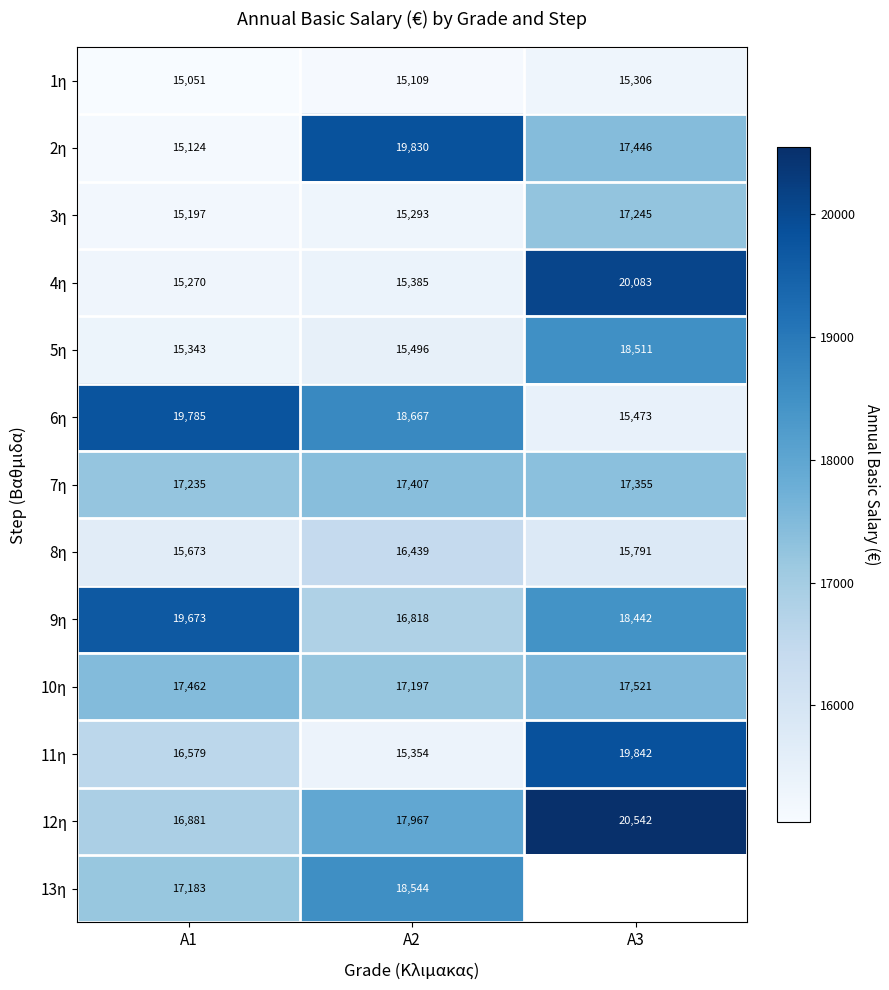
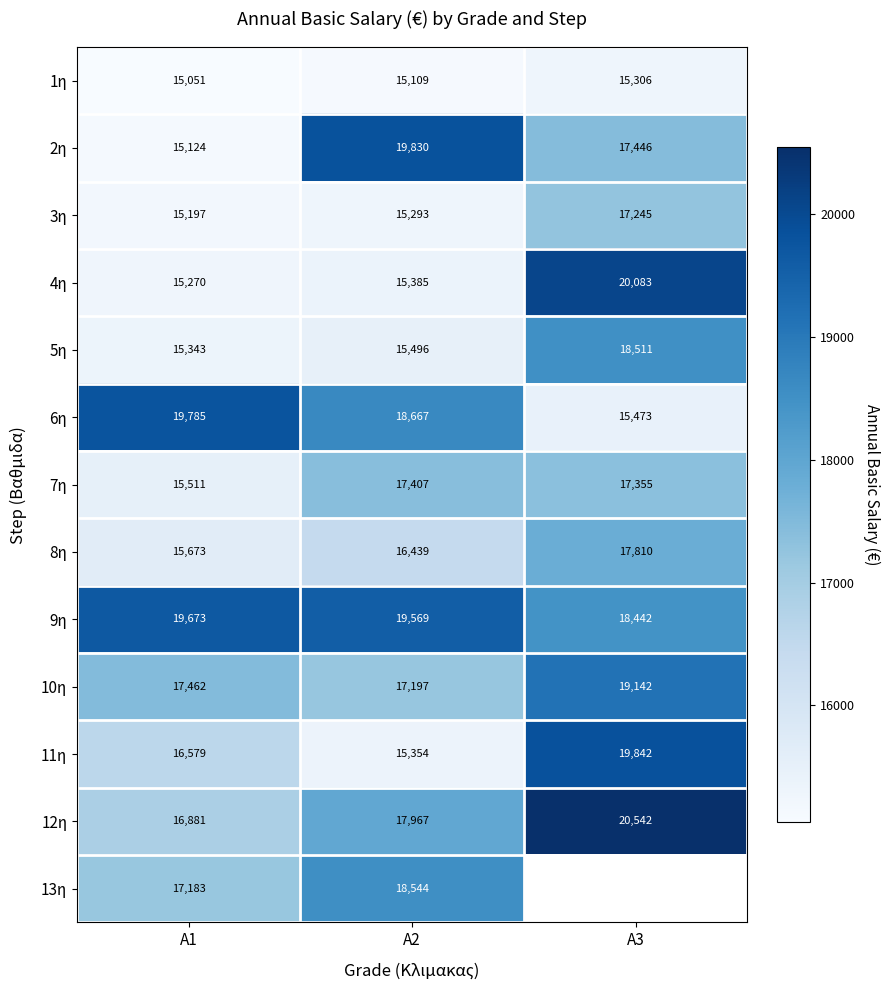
7η, A1: 17,235 -> 15,511
8η, A3: 15,791 -> 17,810
9η, A2: 16,818 -> 19,569
10η, A3: 17,521 -> 19,142
